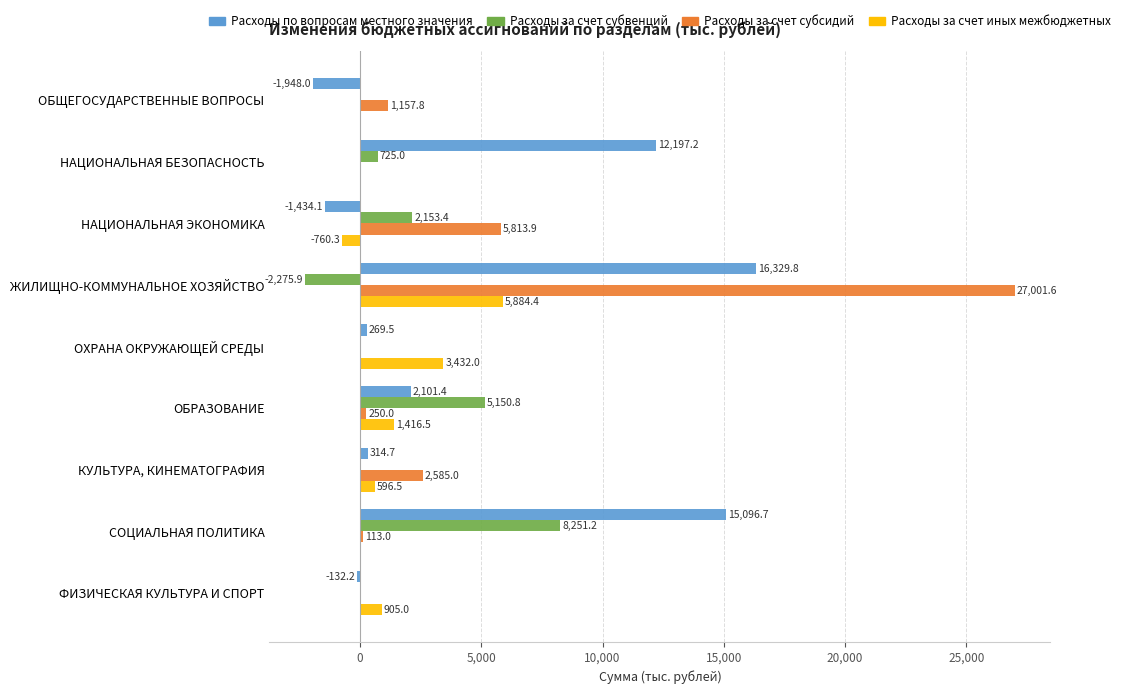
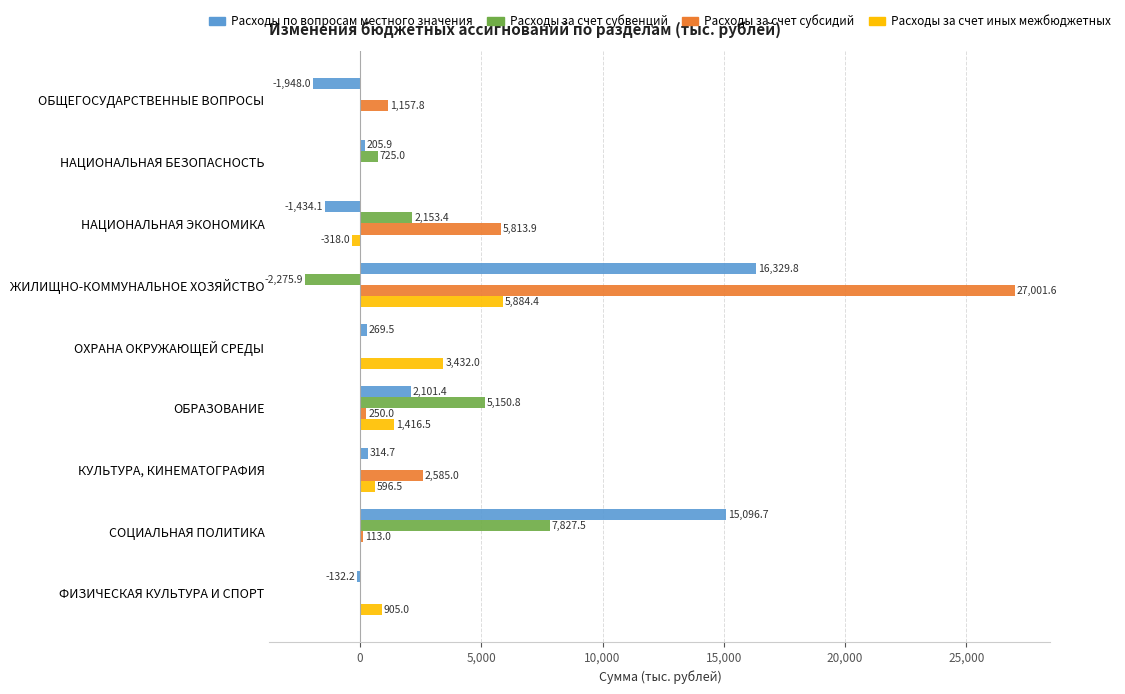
Расходы по вопросам местного значения, НАЦИОНАЛЬНАЯ БЕЗОПАСНОСТЬ: 12,197.2 -> 205.9
Расходы за счет иных межбюджетных, НАЦИОНАЛЬНАЯ ЭКОНОМИКА: -760.3 -> -318.0
Расходы за счет субвенций, СОЦИАЛЬНАЯ ПОЛИТИКА: 8,251.2 -> 7,827.5
